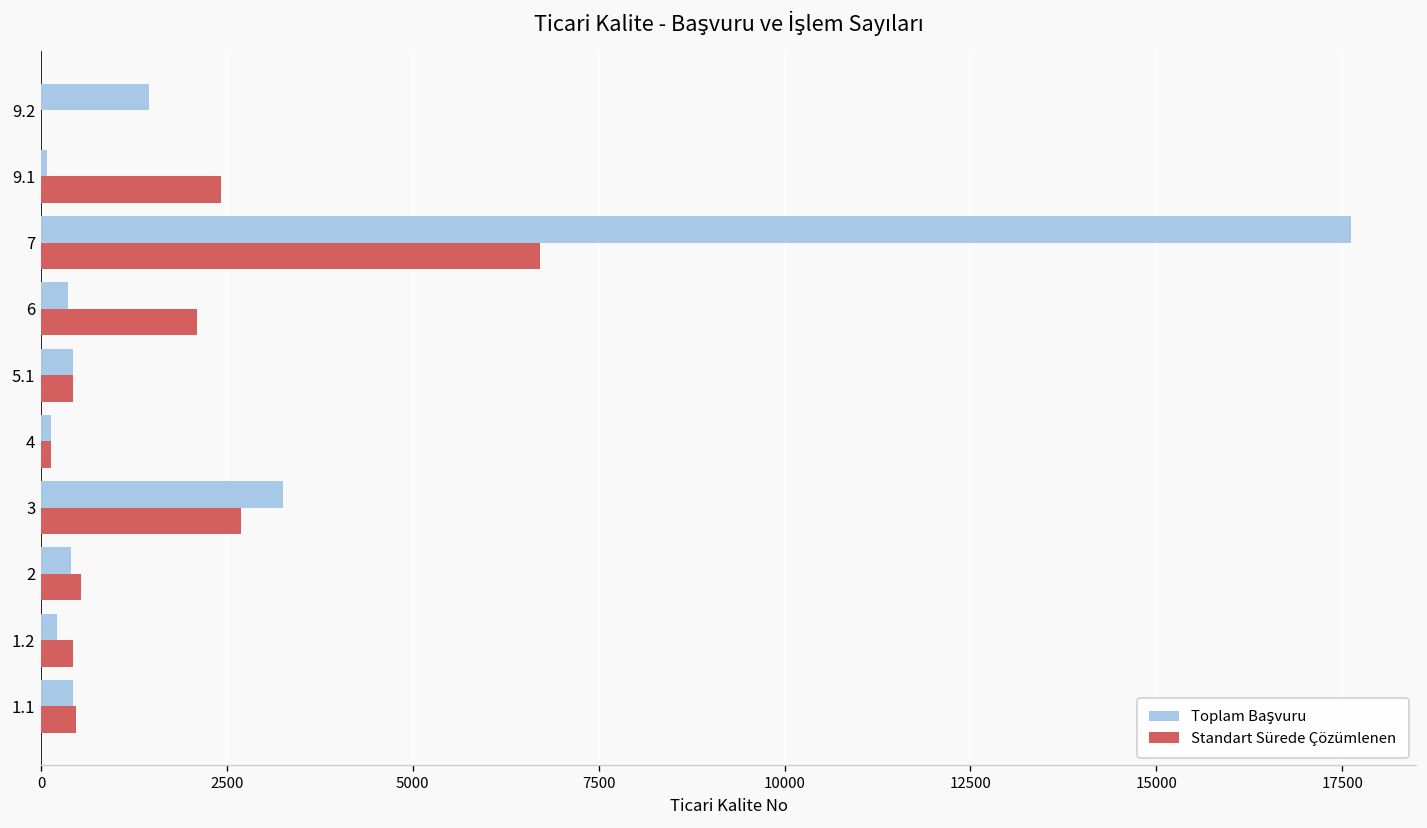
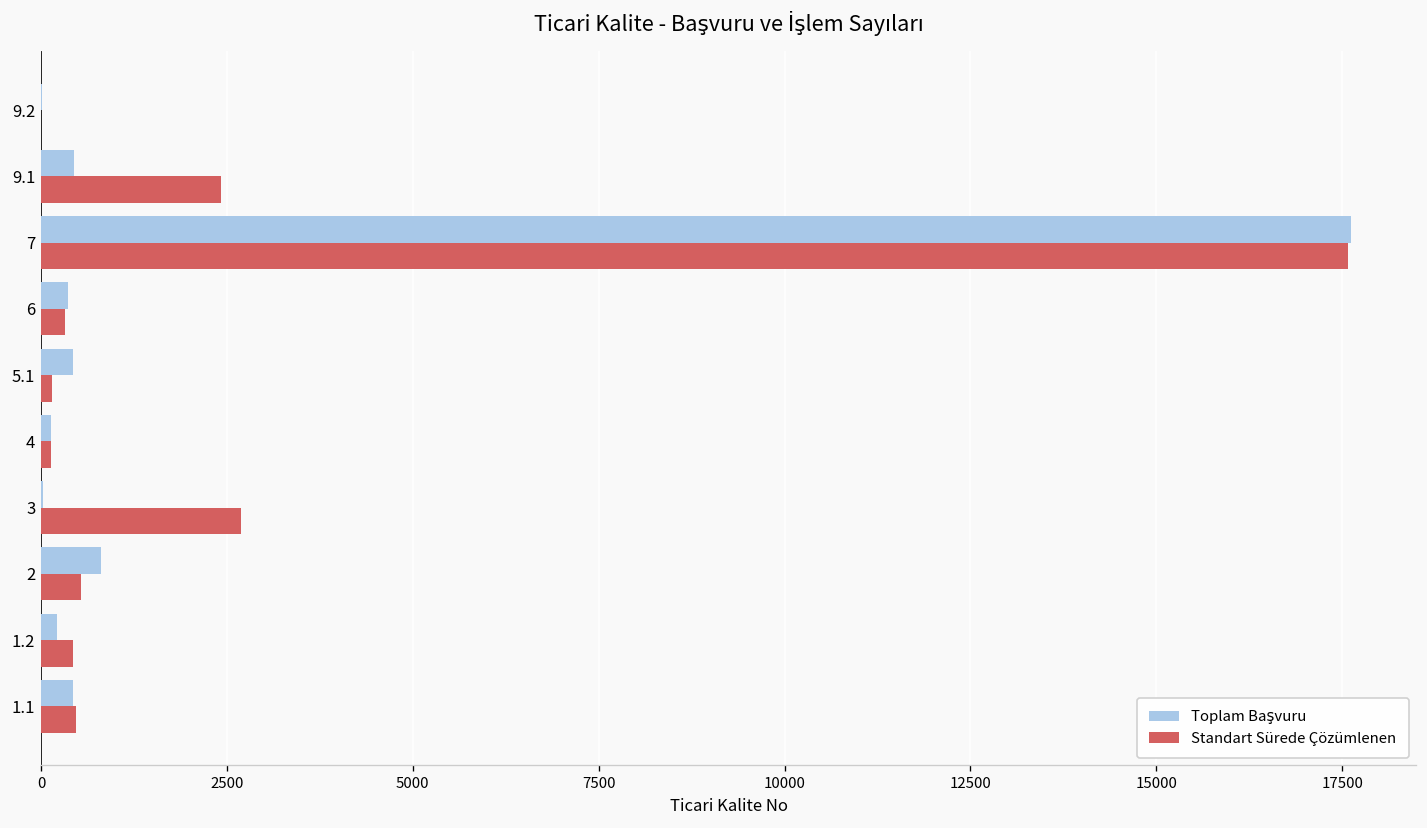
Toplam Başvuru, 9.2: 1500 -> 0
Toplam Başvuru, 9.1: 100 -> 400
Standart Sürede Çözümlenen, 7: 6700 -> 17600
Standart Sürede Çözümlenen, 6: 2100 -> 300
Standart Sürede Çözümlenen, 5.1: 400 -> 100
Toplam Başvuru, 3: 3300 -> 0
Toplam Başvuru, 2: 400 -> 800
